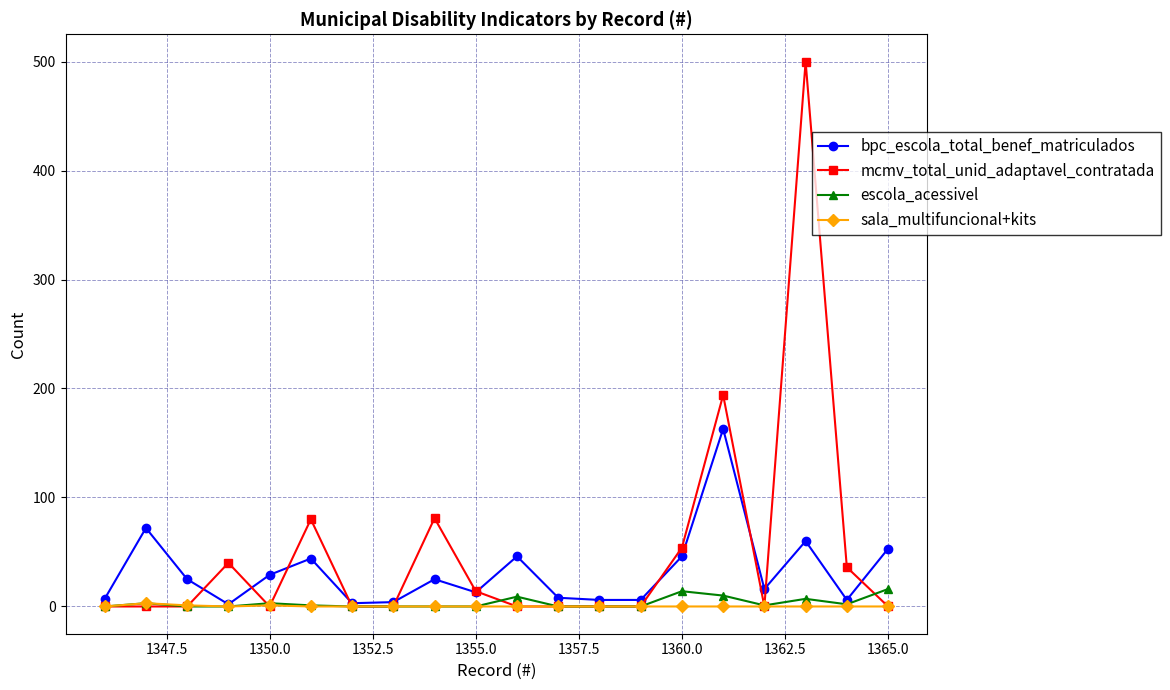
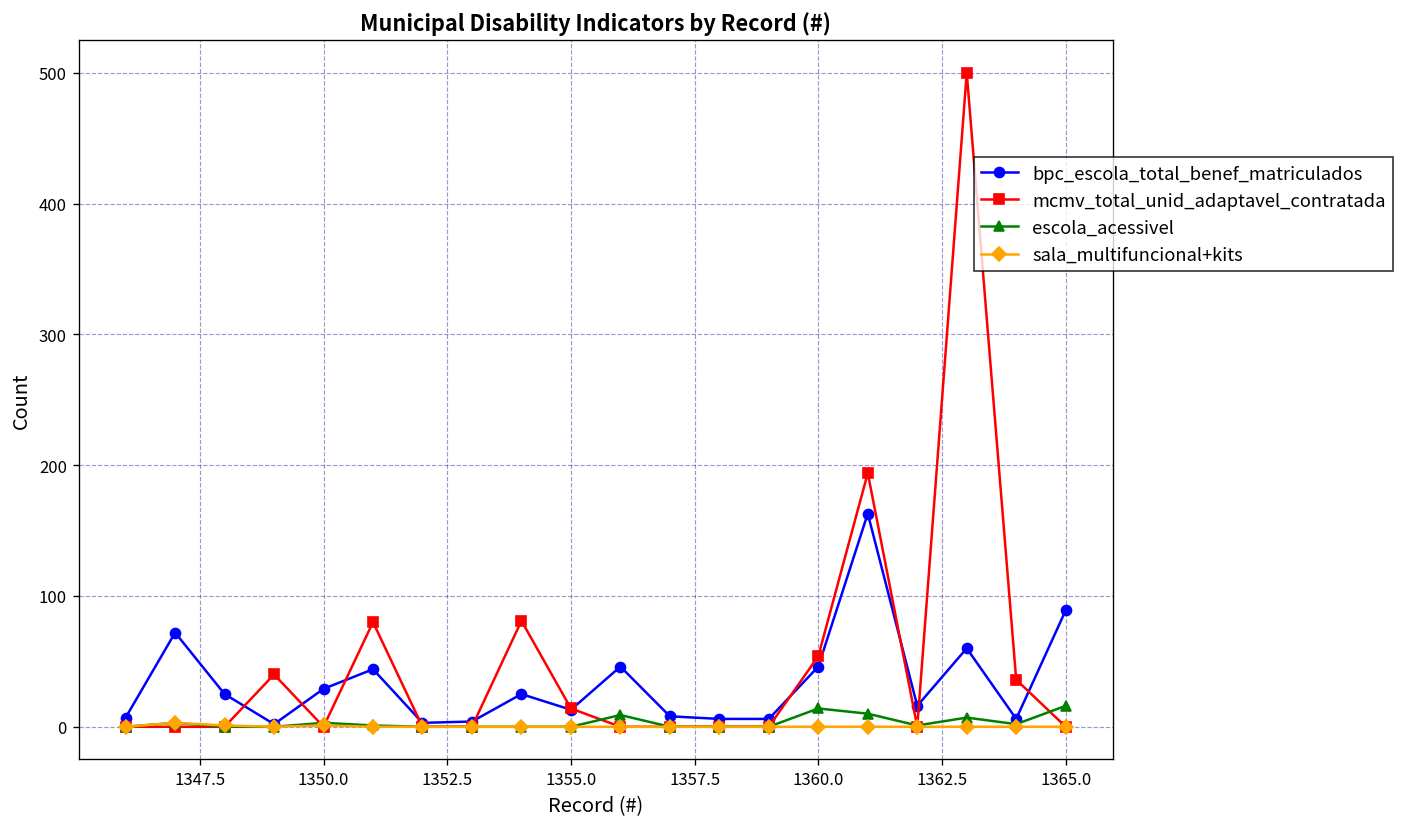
bpc_escola_total_benef_matriculados, 1365.0: 53 -> 89
